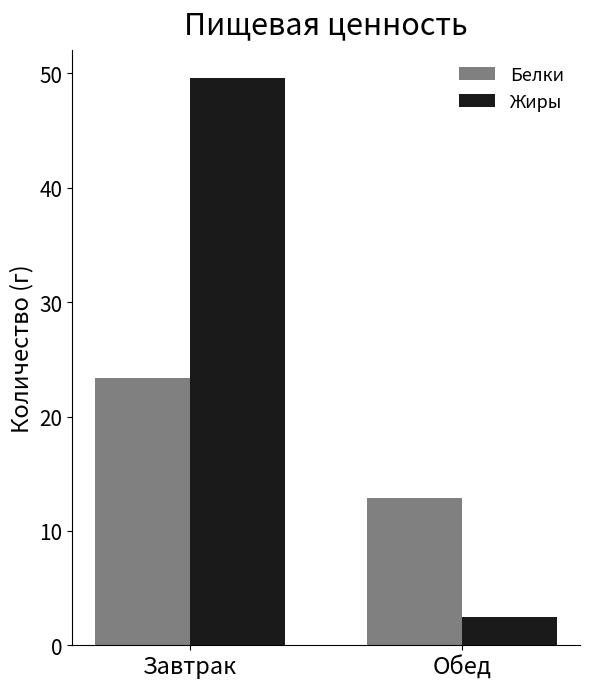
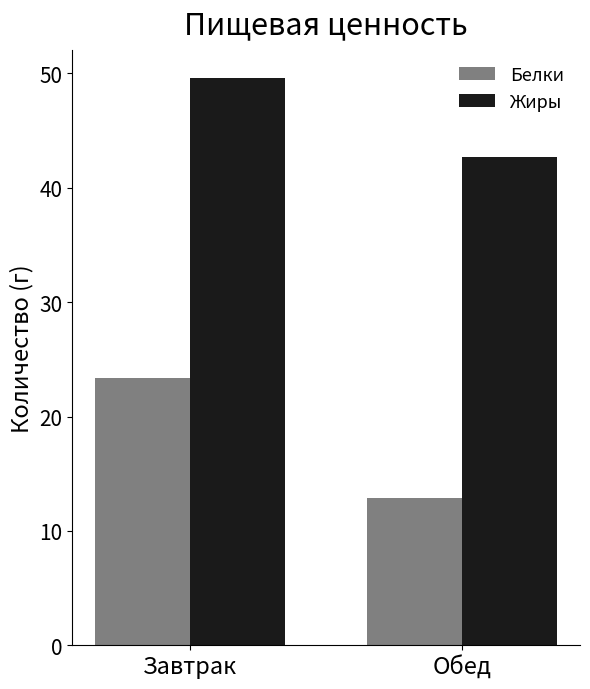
Жиры, Обед: 2.4 -> 42.7
